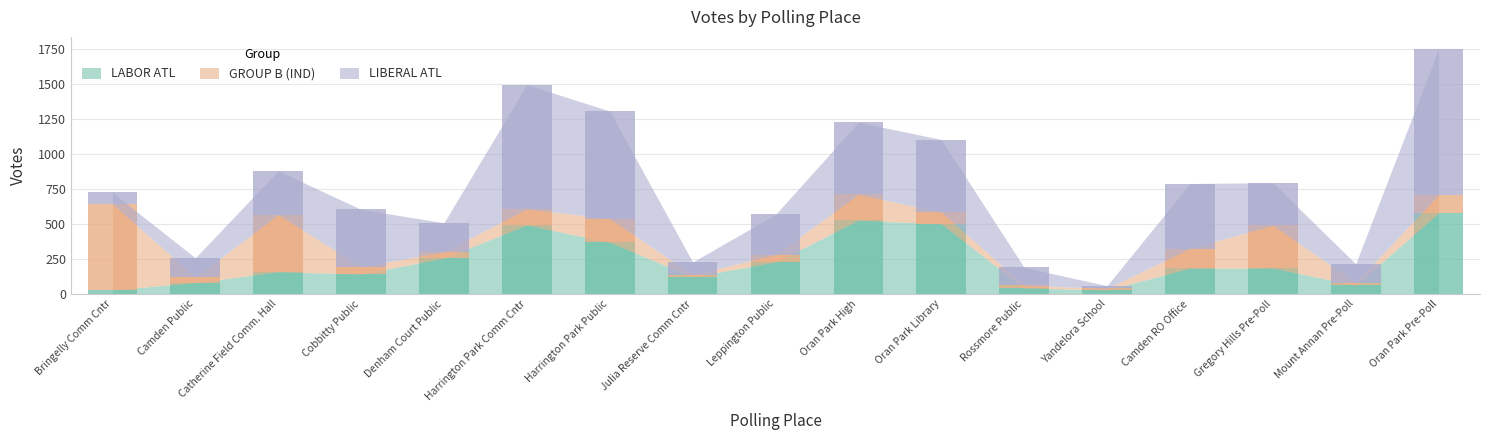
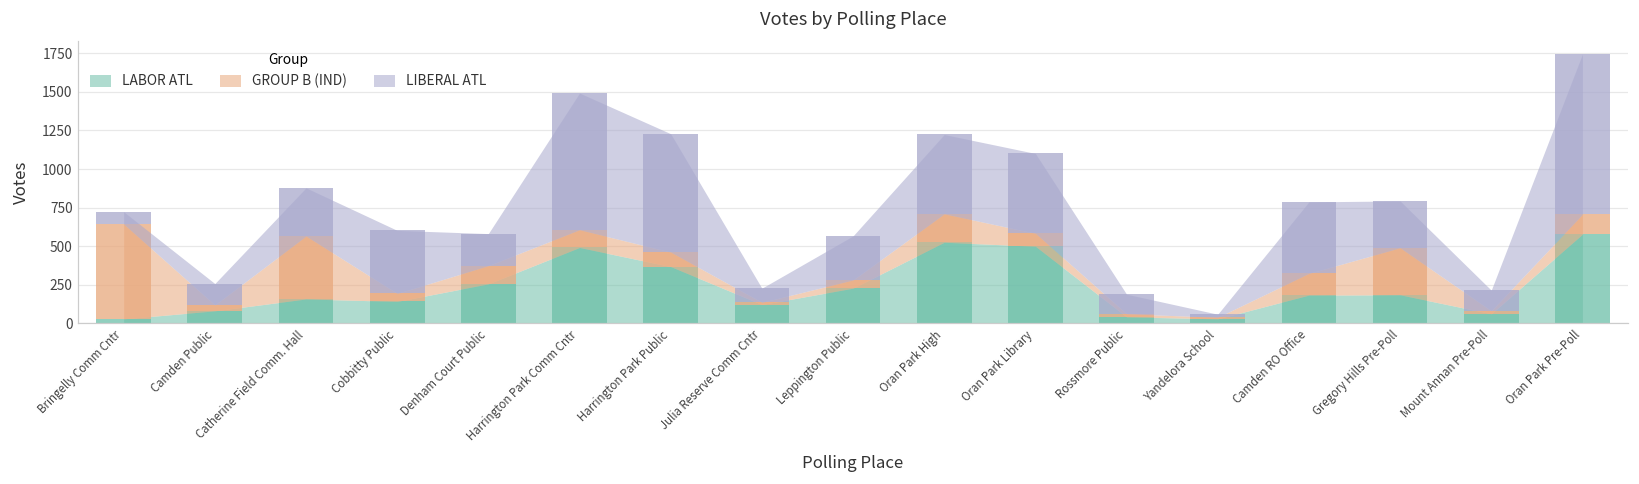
GROUP B (IND), Denham Court Public: 40 -> 120
GROUP B (IND), Harrington Park Public: 170 -> 90
